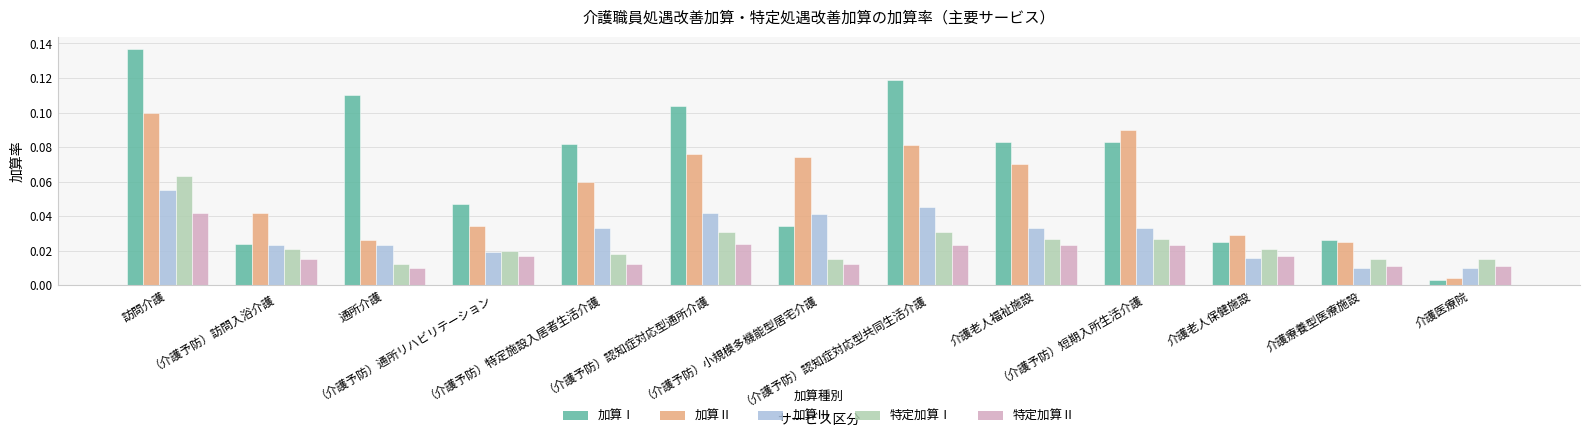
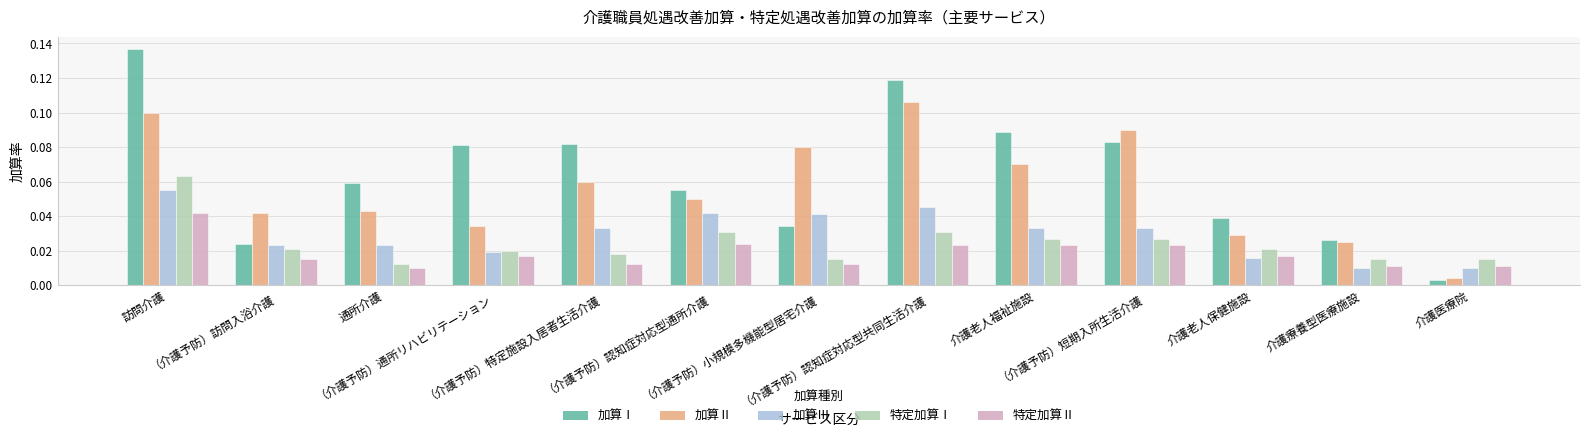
加算Ⅰ, 通所介護: 0.110 -> 0.059
加算Ⅱ, 通所介護: 0.026 -> 0.043
加算Ⅰ, （介護予防）通所リハビリテーション: 0.047 -> 0.081
加算Ⅰ, （介護予防）認知症対応型通所介護: 0.104 -> 0.055
加算Ⅱ, （介護予防）認知症対応型通所介護: 0.076 -> 0.050
加算Ⅱ, （介護予防）小規模多機能型居宅介護: 0.074 -> 0.080
加算Ⅱ, （介護予防）認知症対応型共同生活介護: 0.081 -> 0.106
加算Ⅰ, 介護老人福祉施設: 0.083 -> 0.089
加算Ⅰ, 介護老人保健施設: 0.025 -> 0.039
